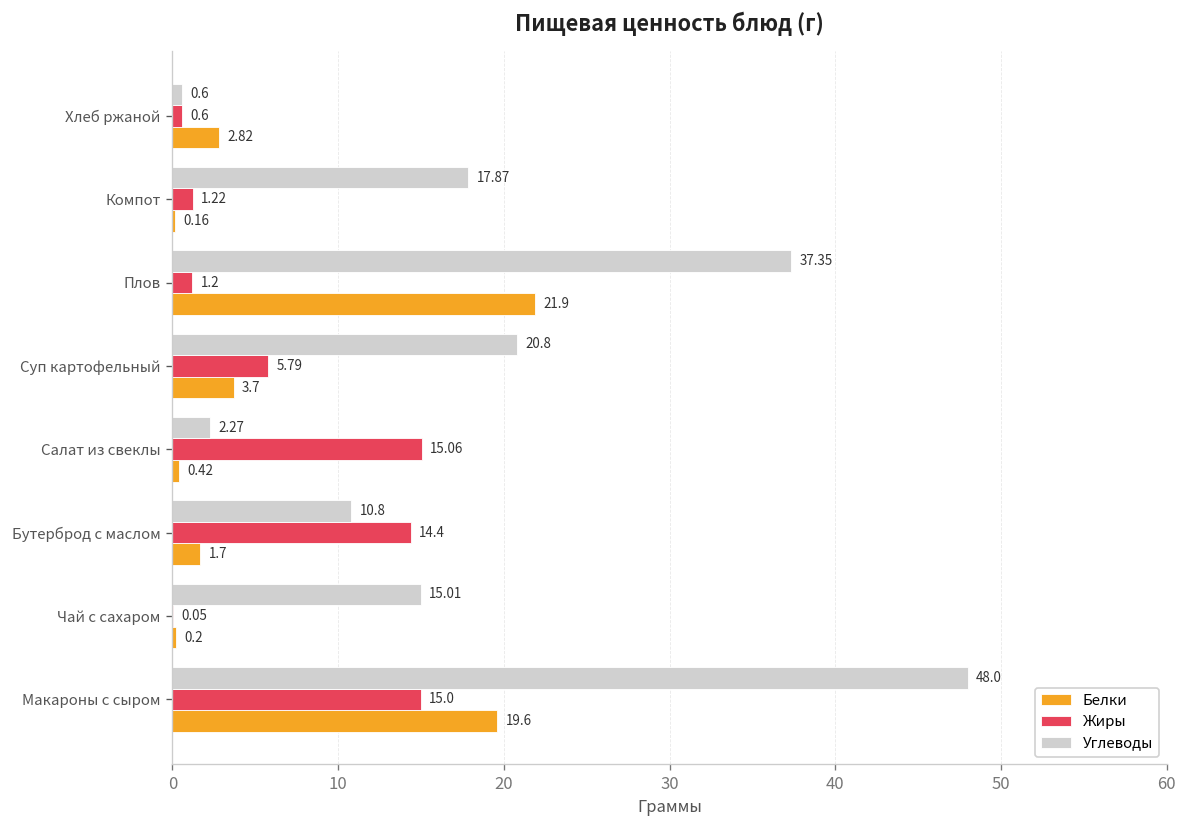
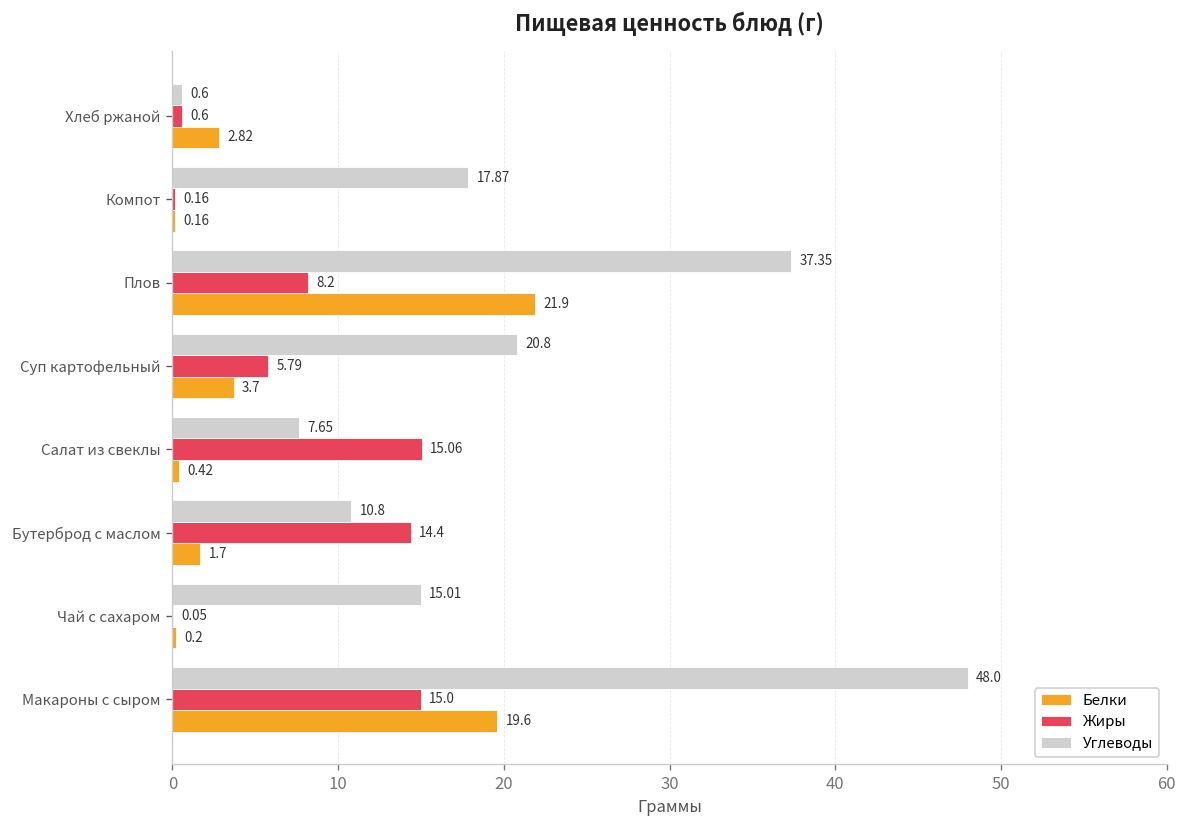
Жиры, Компот: 1.22 -> 0.16
Жиры, Плов: 1.2 -> 8.2
Углеводы, Салат из свеклы: 2.27 -> 7.65
